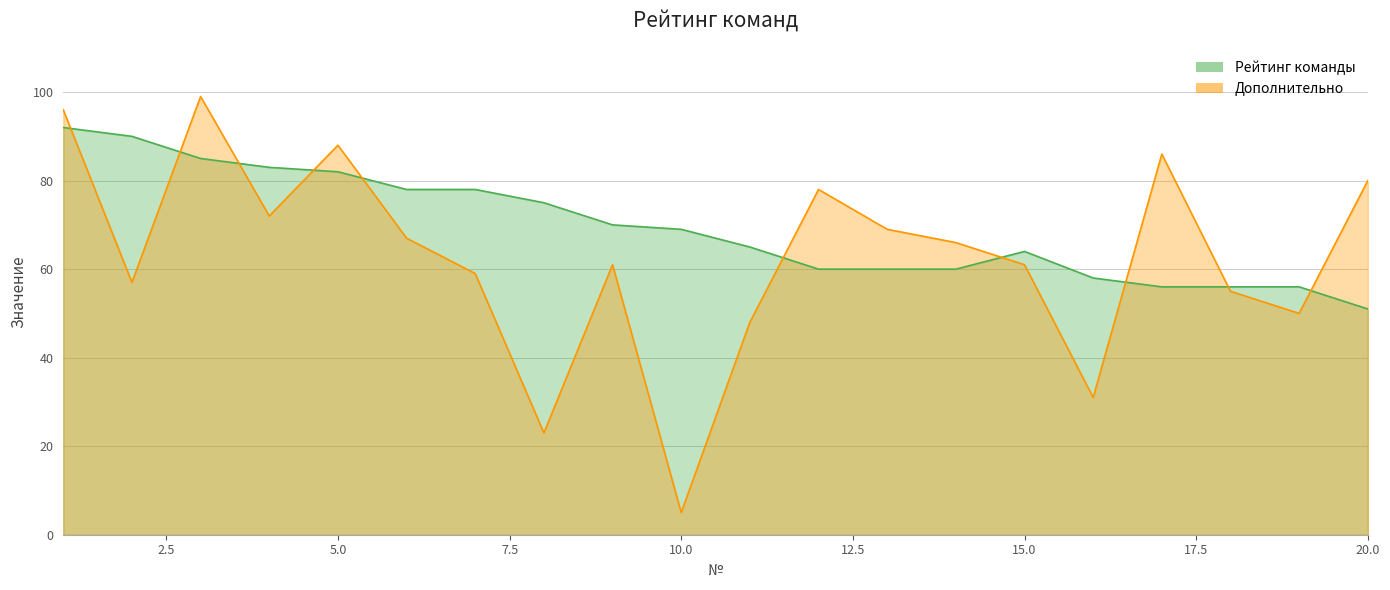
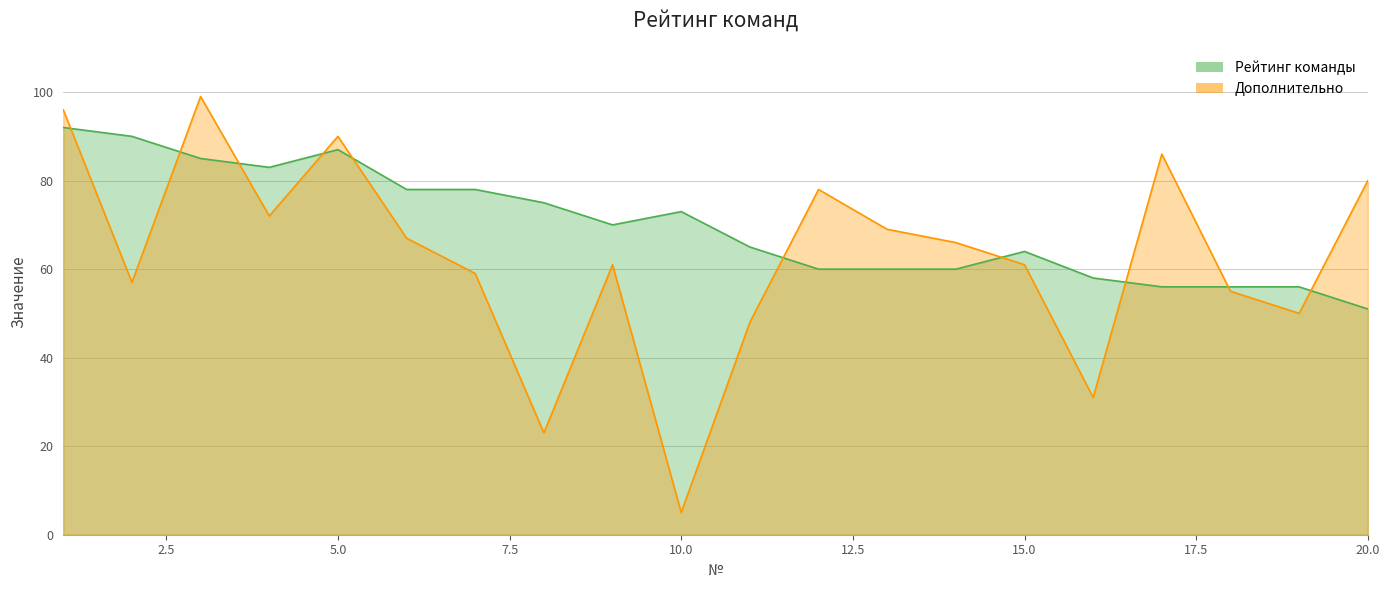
Рейтинг команды, 5.0: 82 -> 87
Дополнительно, 5.0: 88 -> 90
Рейтинг команды, 10.0: 69 -> 73
